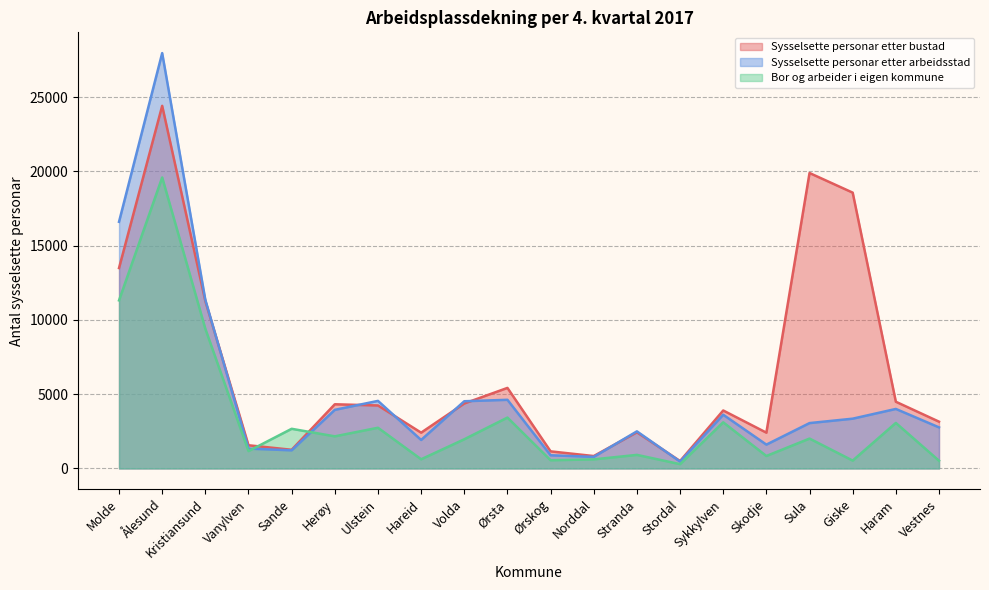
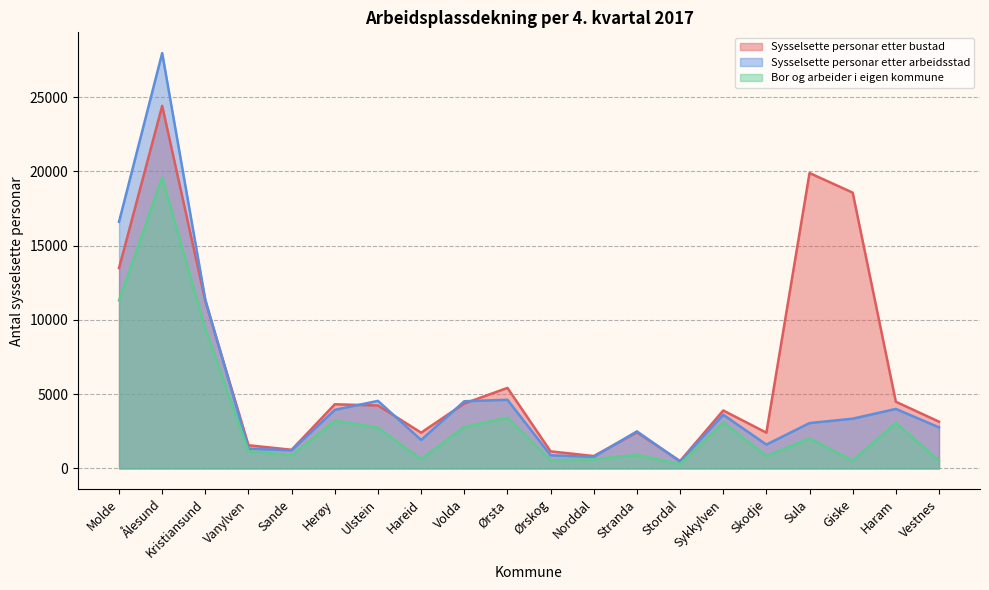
Bor og arbeider i eigen kommune, Sande: 2700 -> 900
Bor og arbeider i eigen kommune, Herøy: 2200 -> 3200
Bor og arbeider i eigen kommune, Volda: 2000 -> 2800
